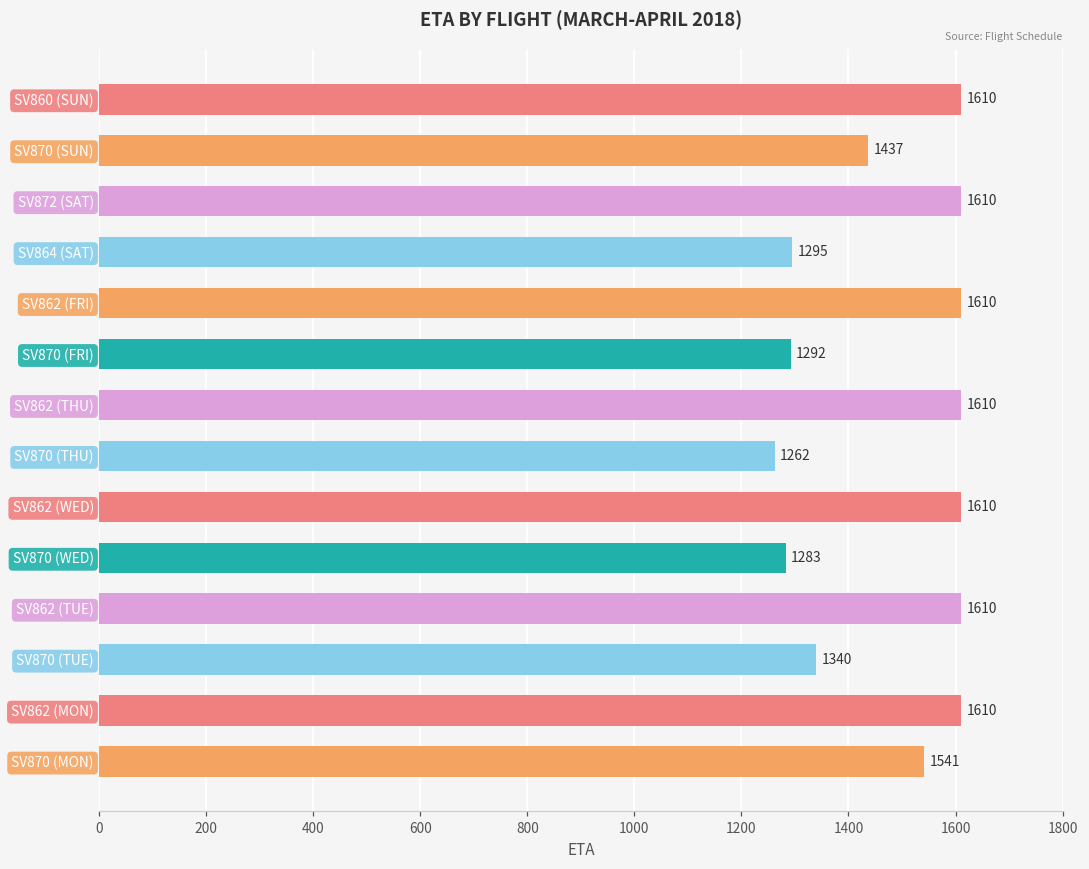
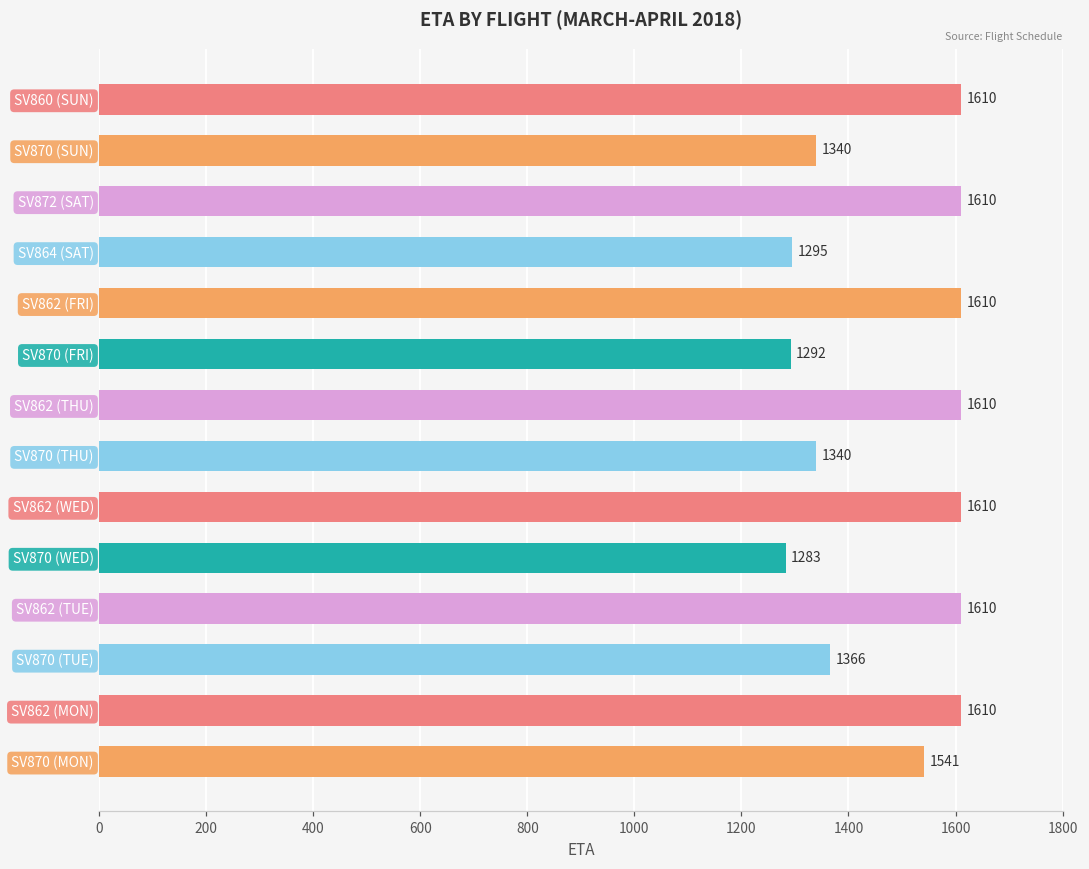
SV870 (SUN): 1437 -> 1340
SV870 (THU): 1262 -> 1340
SV870 (TUE): 1340 -> 1366
